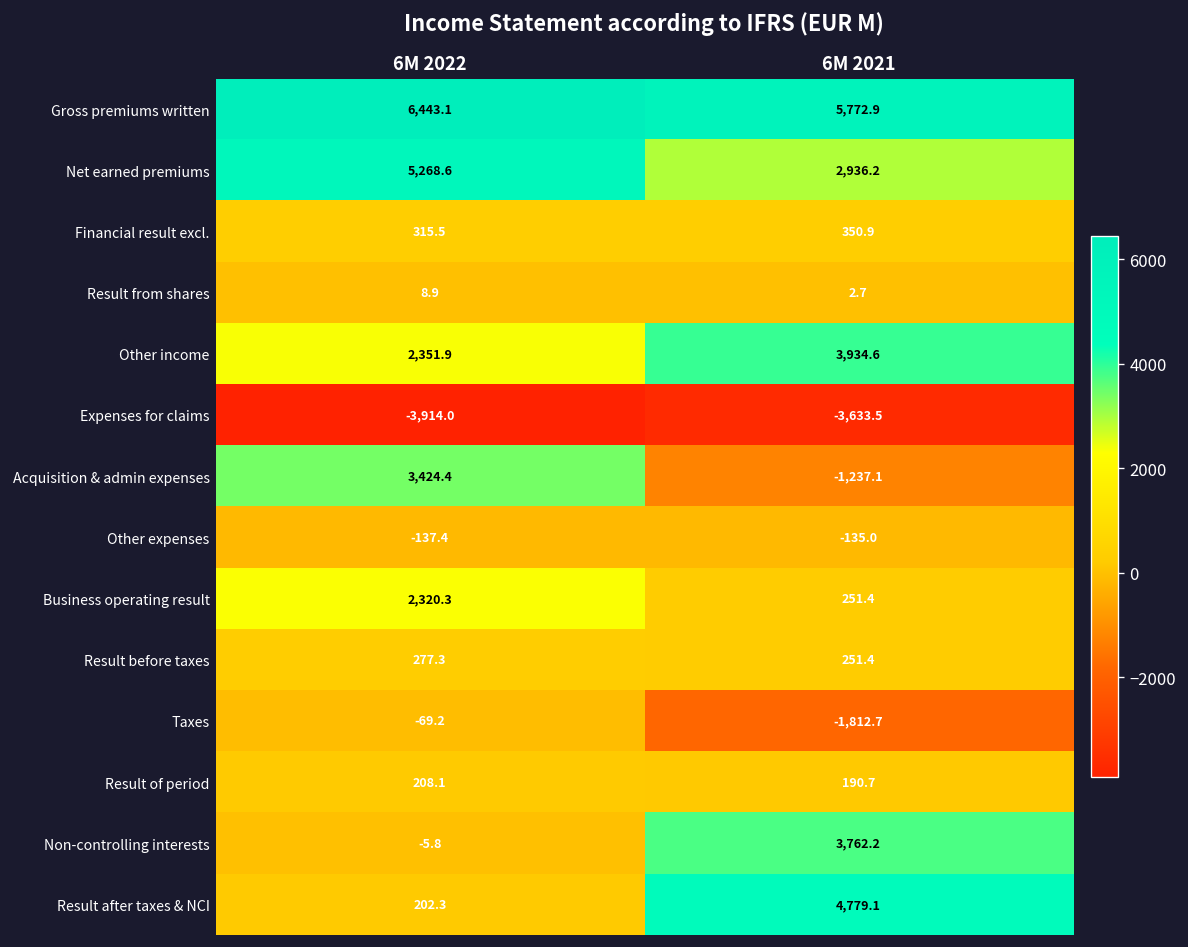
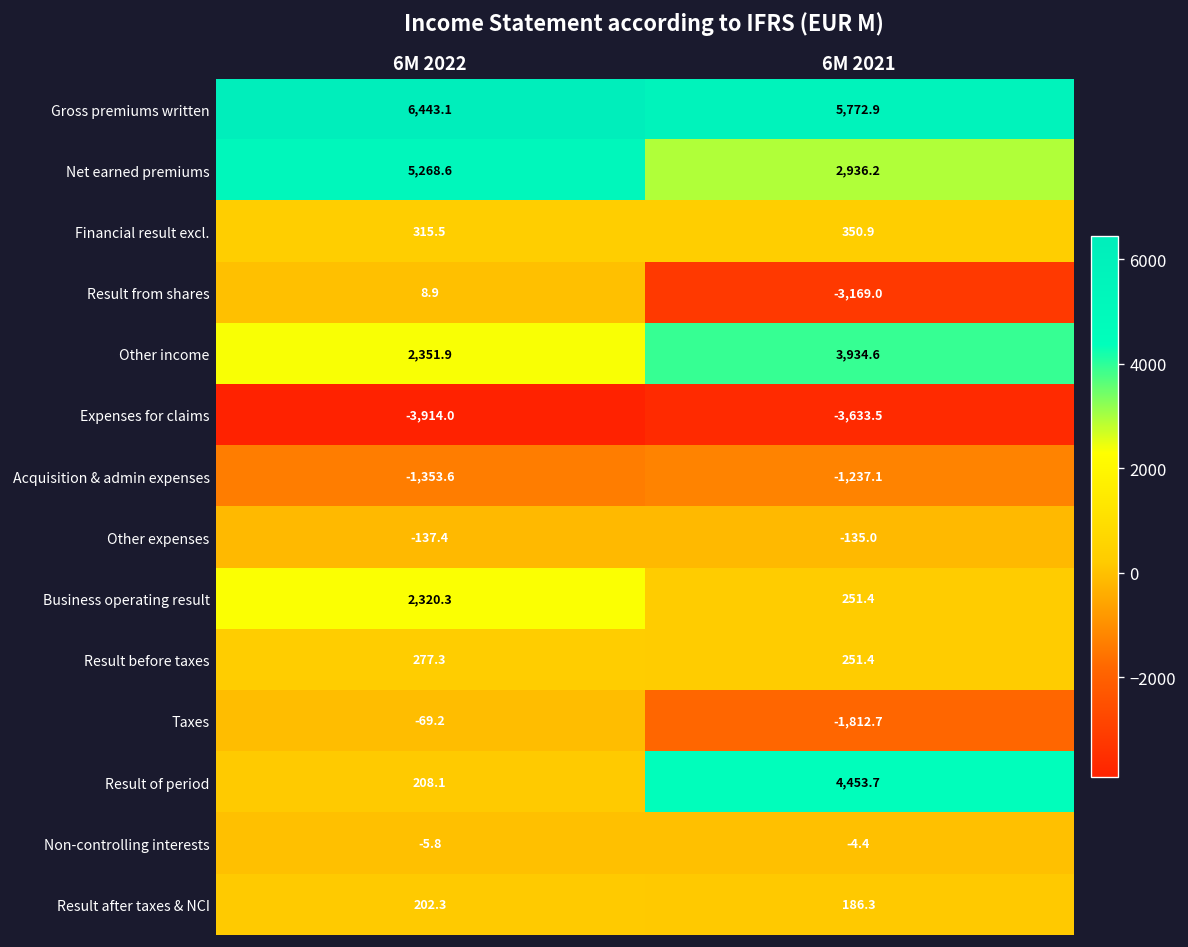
Result from shares, 6M 2021: 2.7 -> -3,169.0
Acquisition & admin expenses, 6M 2022: 3,424.4 -> -1,353.6
Result of period, 6M 2021: 190.7 -> 4,453.7
Non-controlling interests, 6M 2021: 3,762.2 -> -4.4
Result after taxes & NCI, 6M 2021: 4,779.1 -> 186.3
